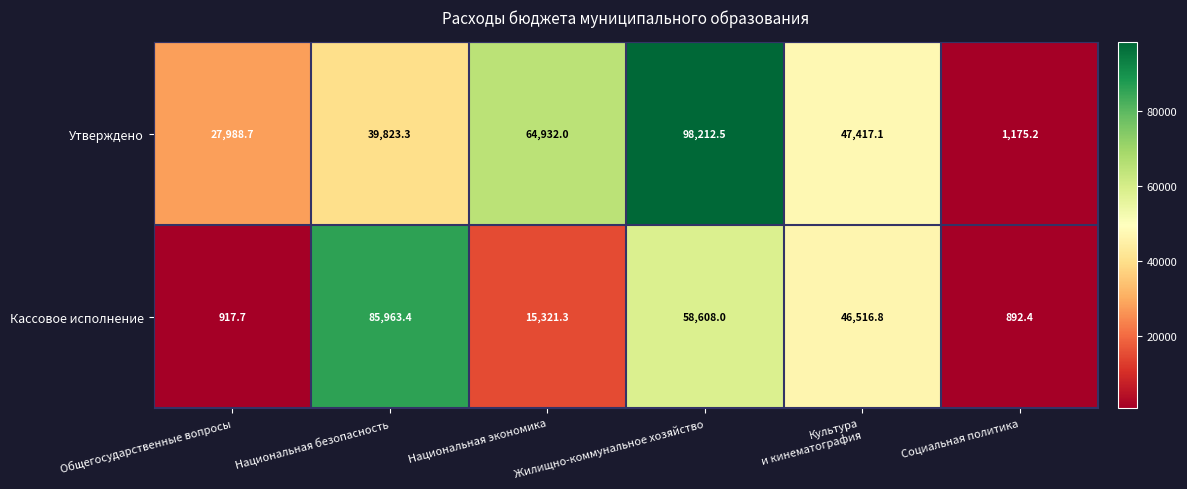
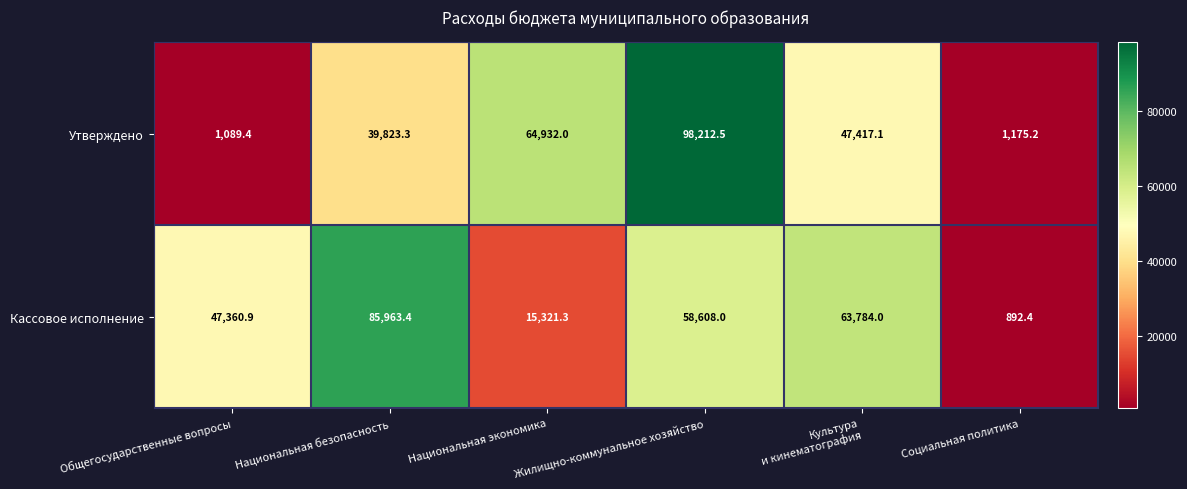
Утверждено, Общегосударственные вопросы: 27,988.7 -> 1,089.4
Кассовое исполнение, Общегосударственные вопросы: 917.7 -> 47,360.9
Кассовое исполнение, Культура и кинематография: 46,516.8 -> 63,784.0
